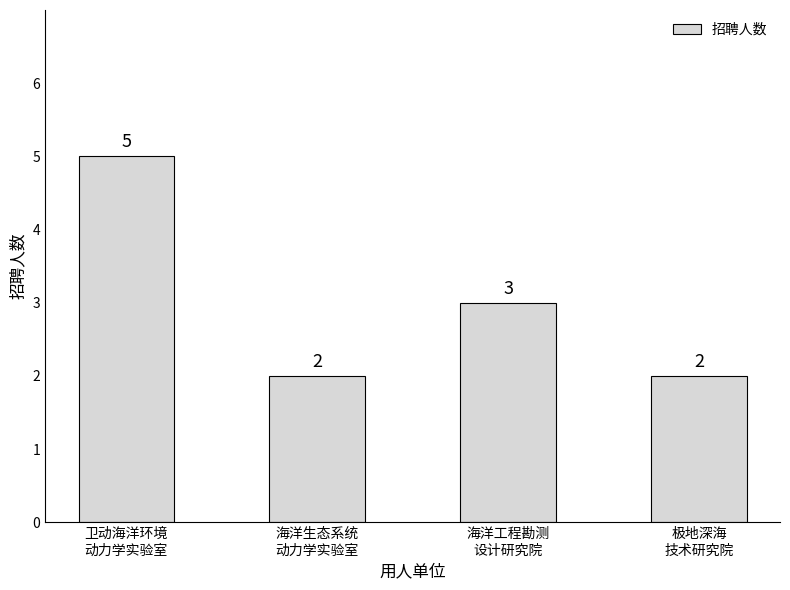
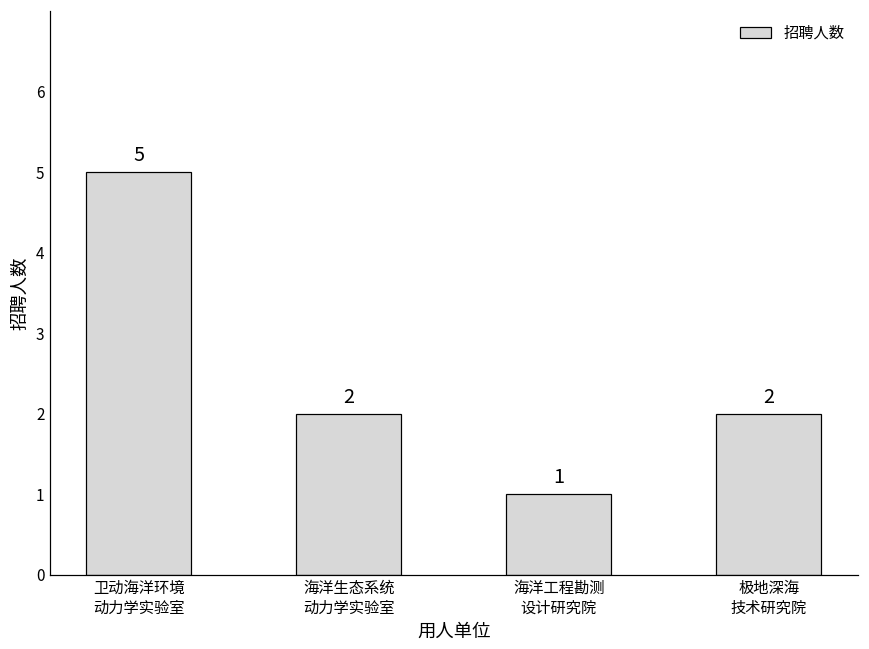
海洋工程勘测 设计研究院: 3 -> 1
